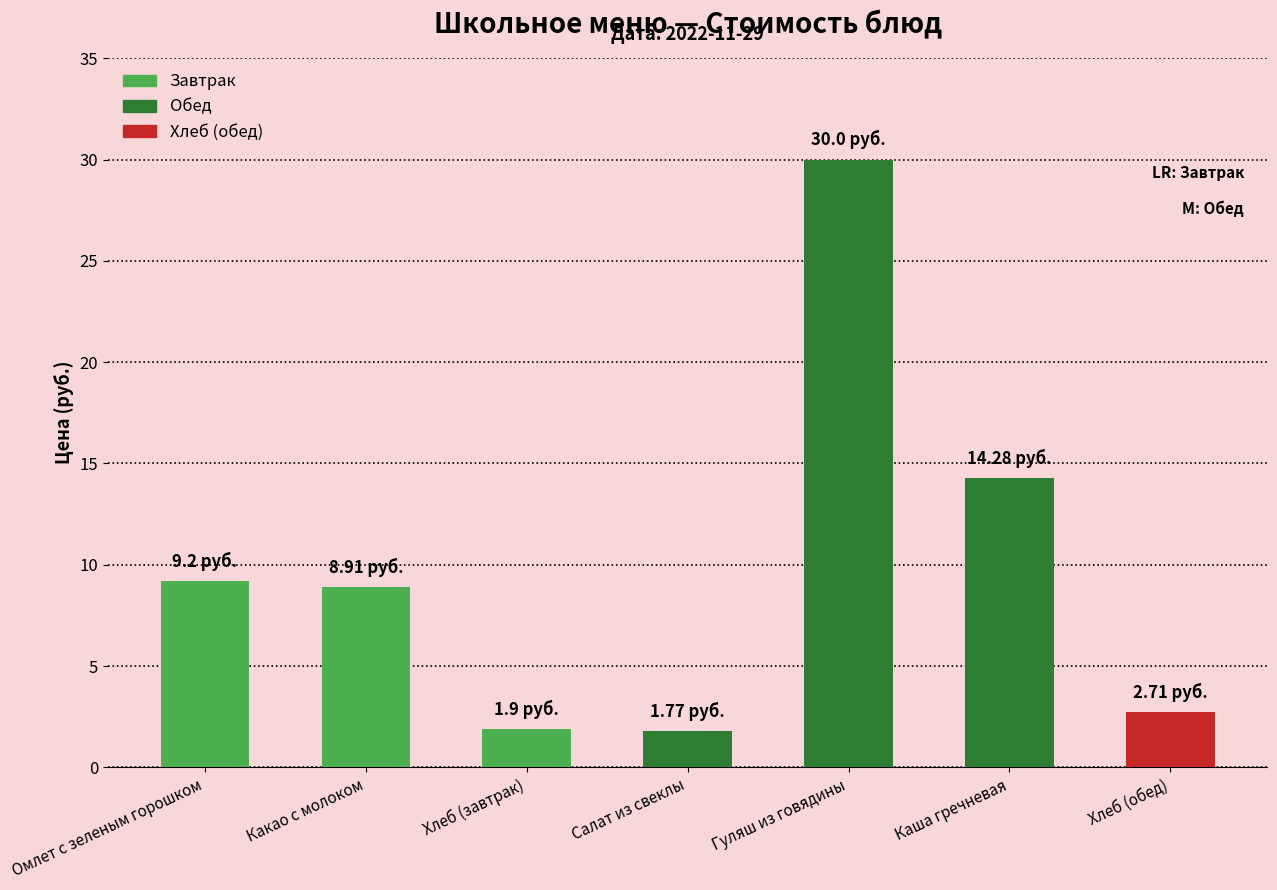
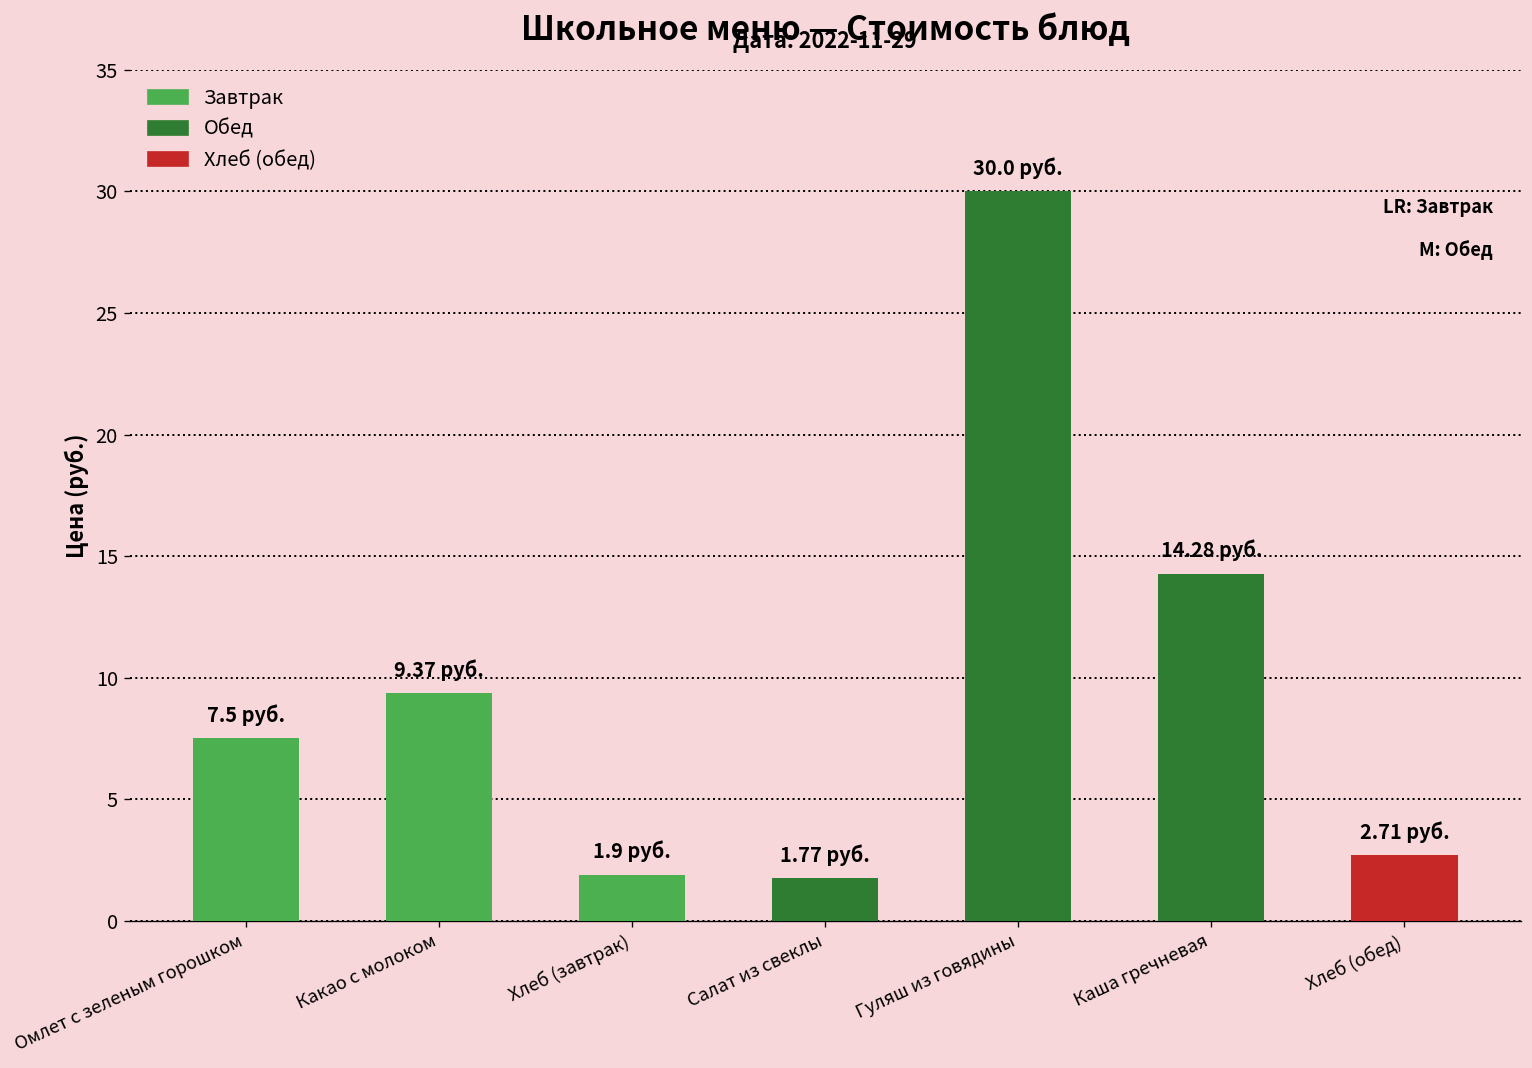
Омлет с зеленым горошком: 9.2 -> 7.5
Какао с молоком: 8.91 -> 9.37
